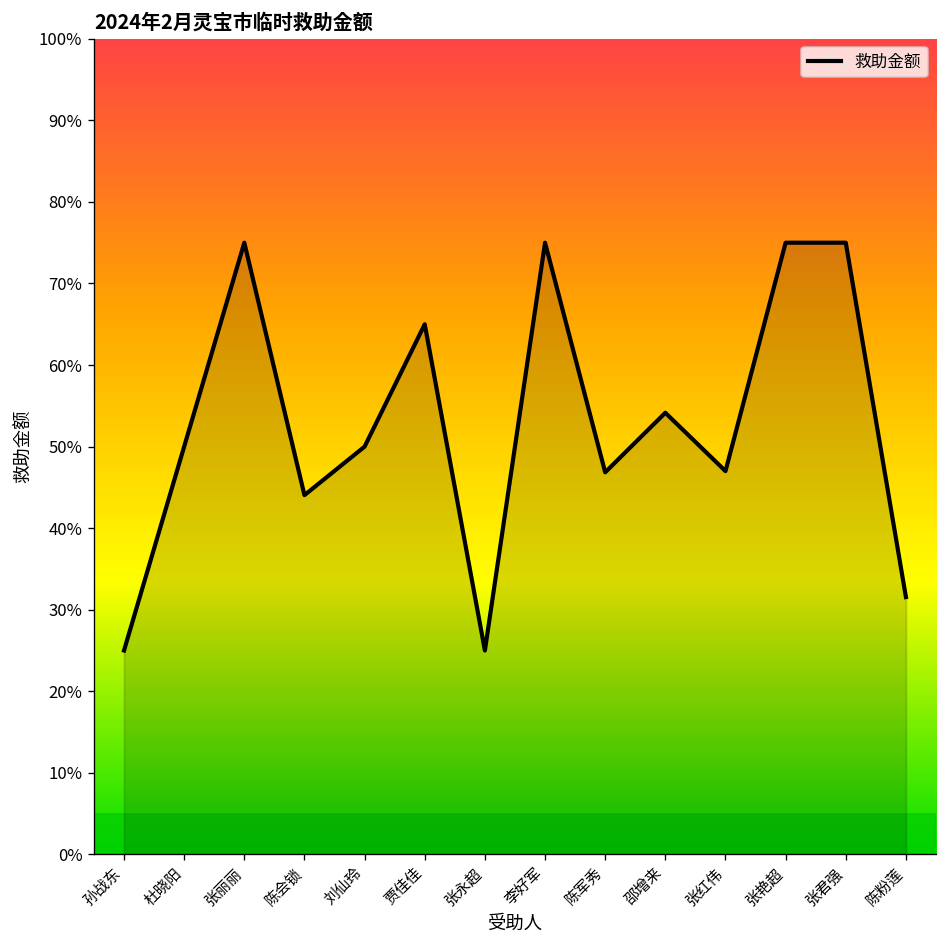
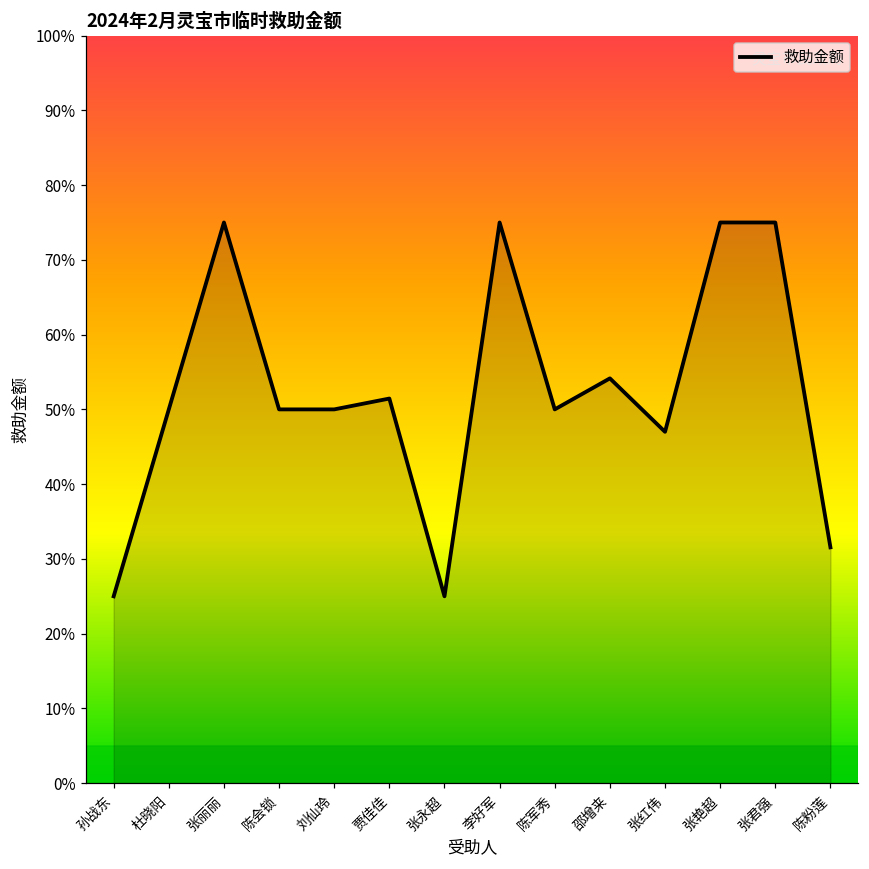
陈会锁: 44% -> 50%
贾佳佳: 65% -> 51%
陈军秀: 47% -> 50%
